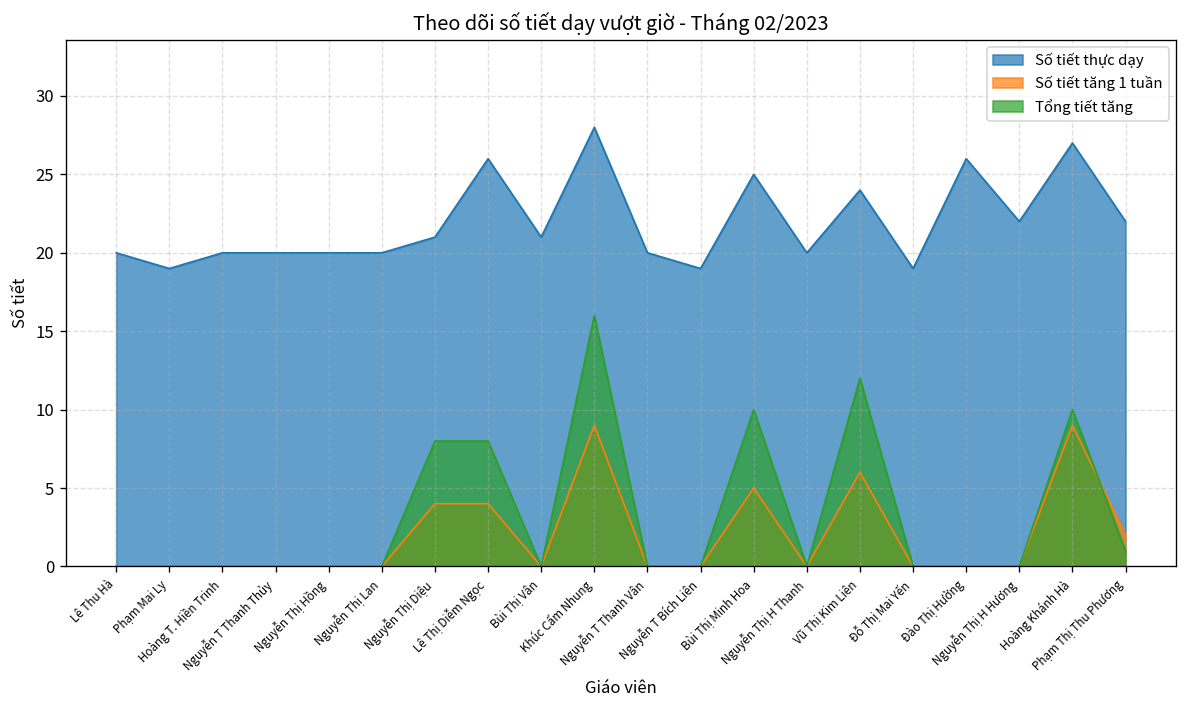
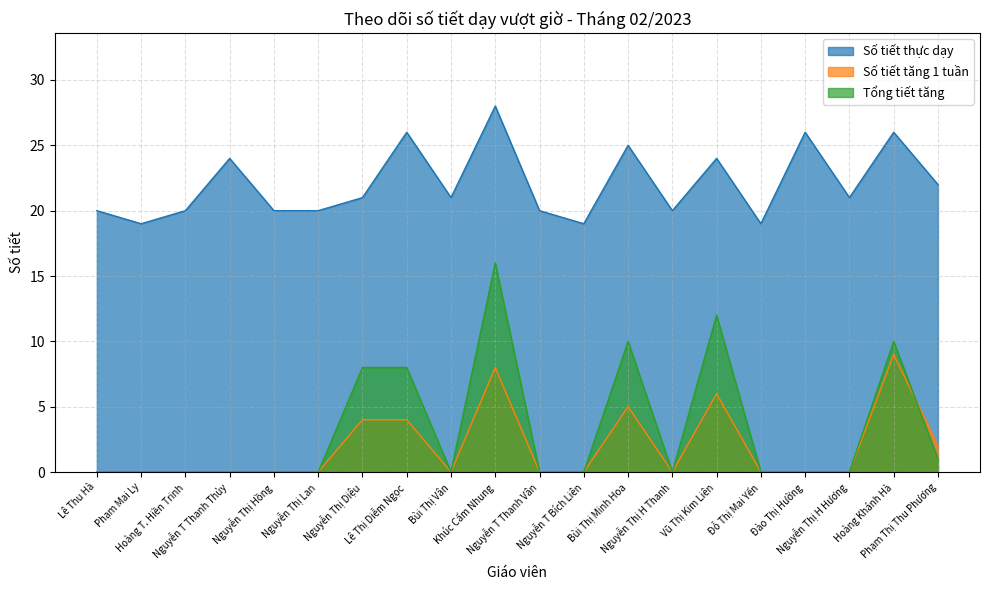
Số tiết thực dạy, Nguyễn T Thanh Thủy: 20 -> 24
Số tiết tăng 1 tuần, Khúc Cẩm Nhung: 9 -> 8
Số tiết thực dạy, Nguyễn Thị H Hương: 22 -> 21
Số tiết thực dạy, Hoàng Khánh Hà: 27 -> 26
